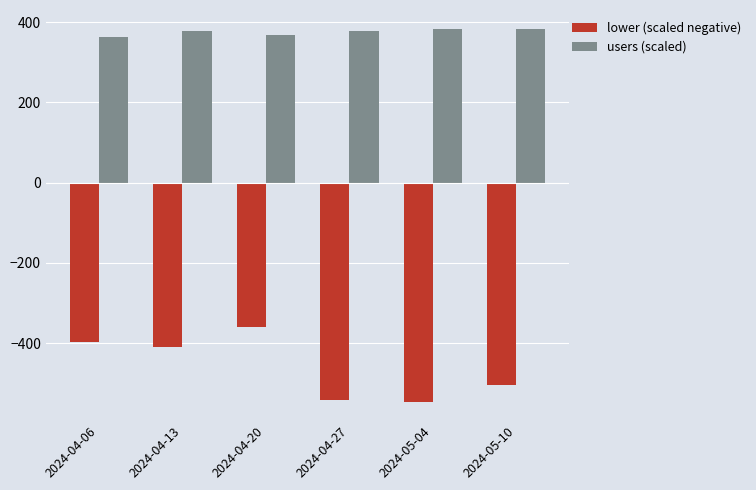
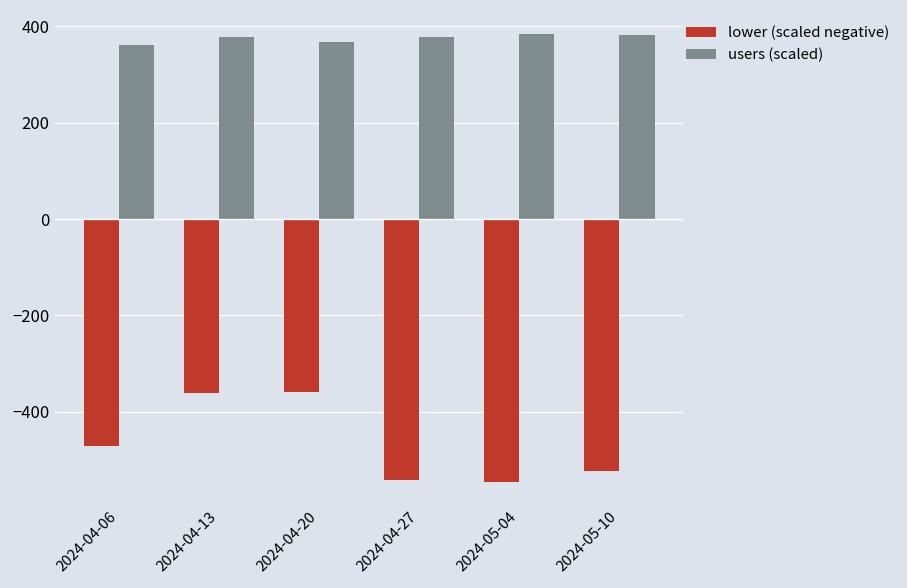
lower (scaled negative), 2024-04-06: -400 -> -470
lower (scaled negative), 2024-04-13: -410 -> -360
lower (scaled negative), 2024-05-10: -500 -> -520
